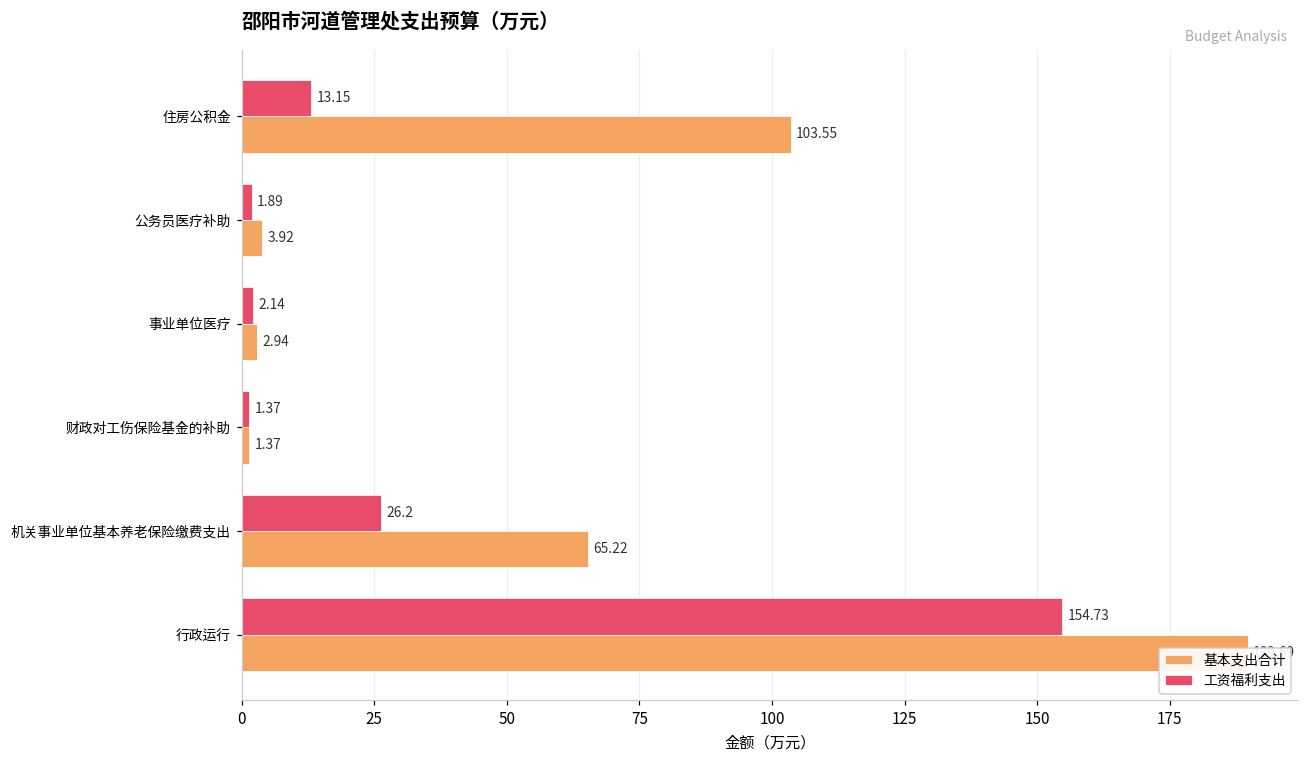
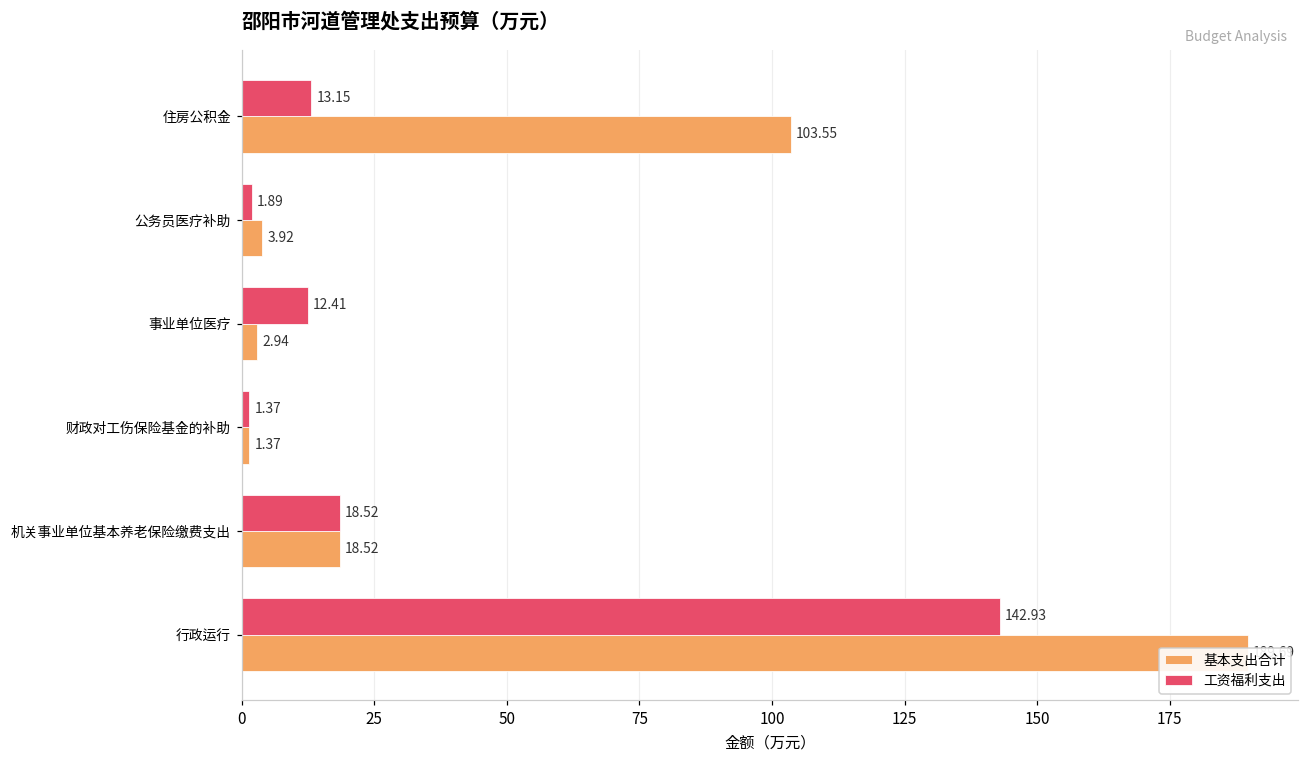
工资福利支出, 事业单位医疗: 2.14 -> 12.41
工资福利支出, 机关事业单位基本养老保险缴费支出: 26.2 -> 18.52
基本支出合计, 机关事业单位基本养老保险缴费支出: 65.22 -> 18.52
工资福利支出, 行政运行: 154.73 -> 142.93
